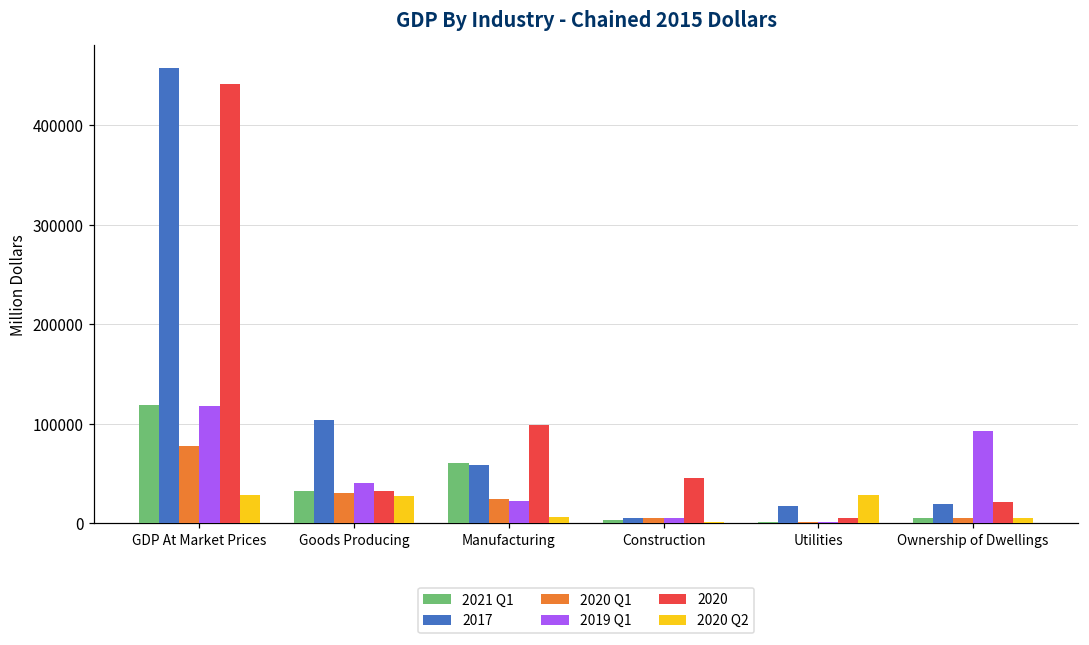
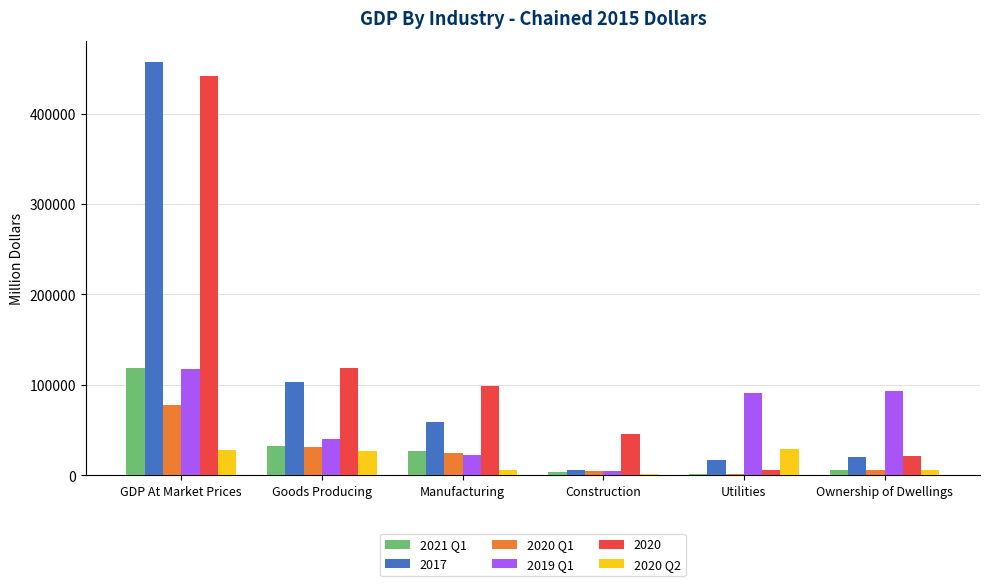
2020, Goods Producing: 30000 -> 120000
2021 Q1, Manufacturing: 60000 -> 30000
2019 Q1, Utilities: 0 -> 90000
